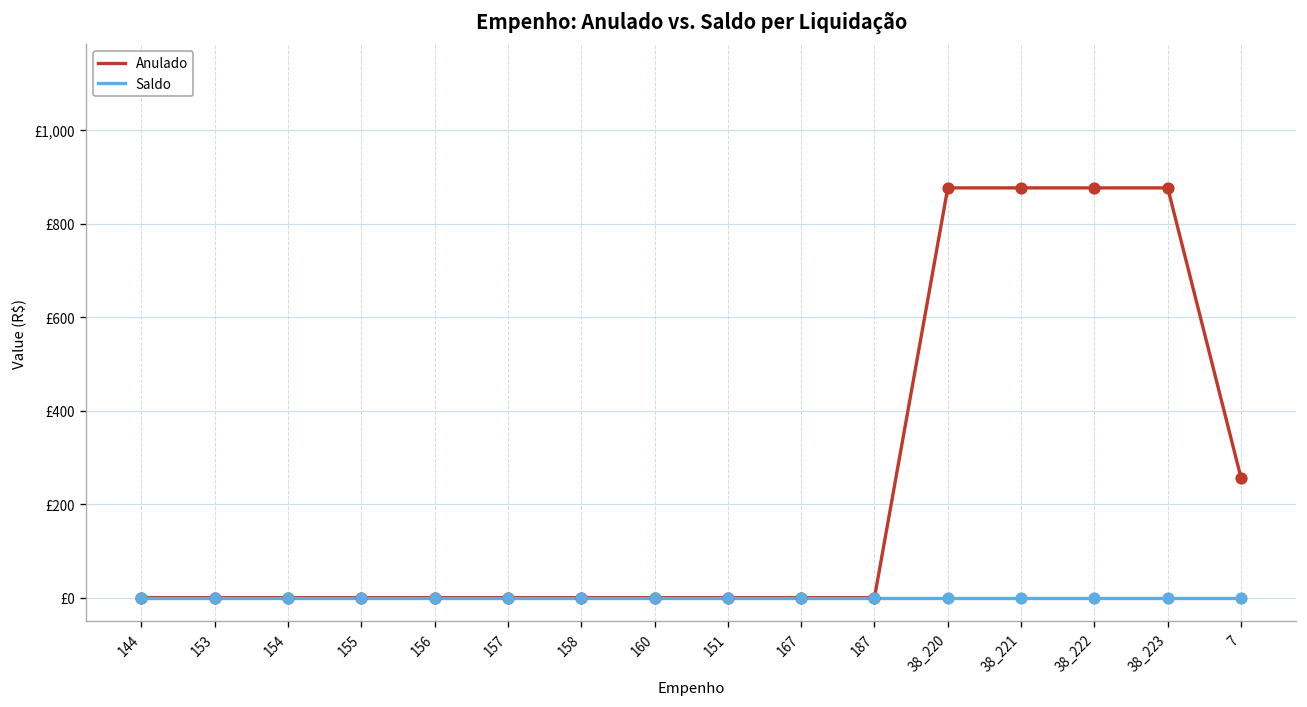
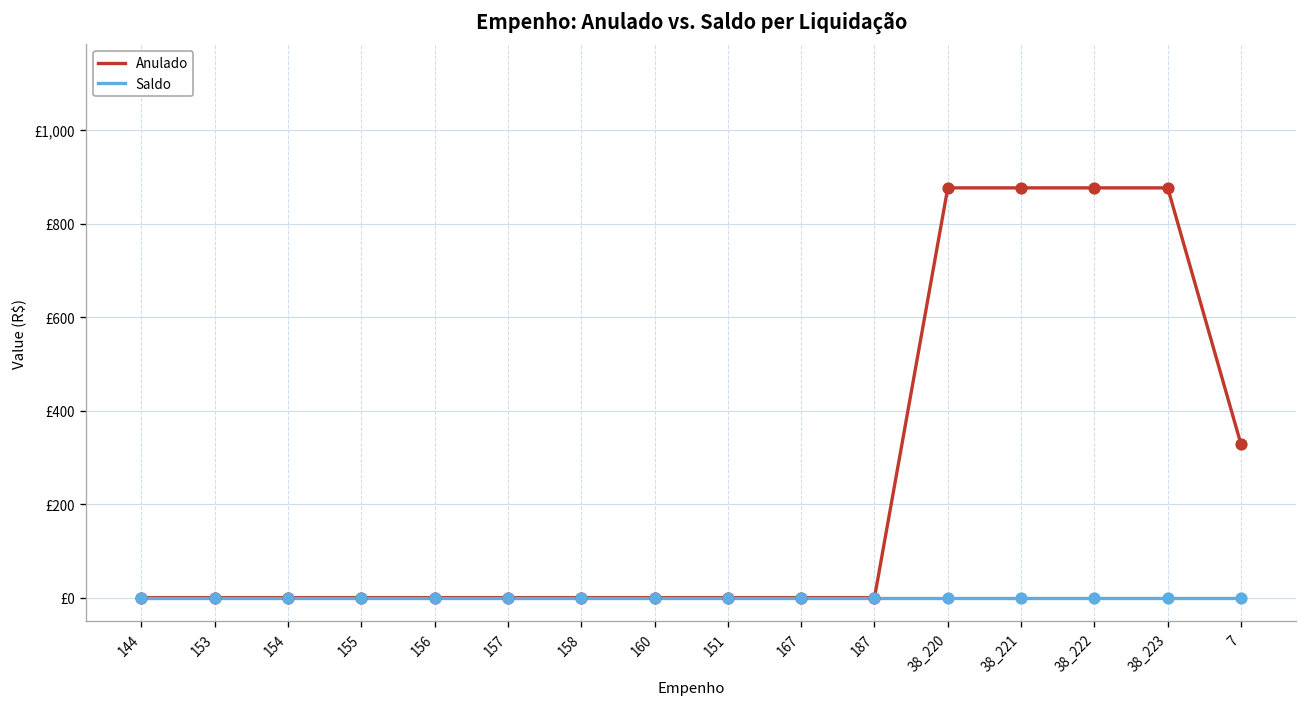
Anulado, 7: £260 -> £330
